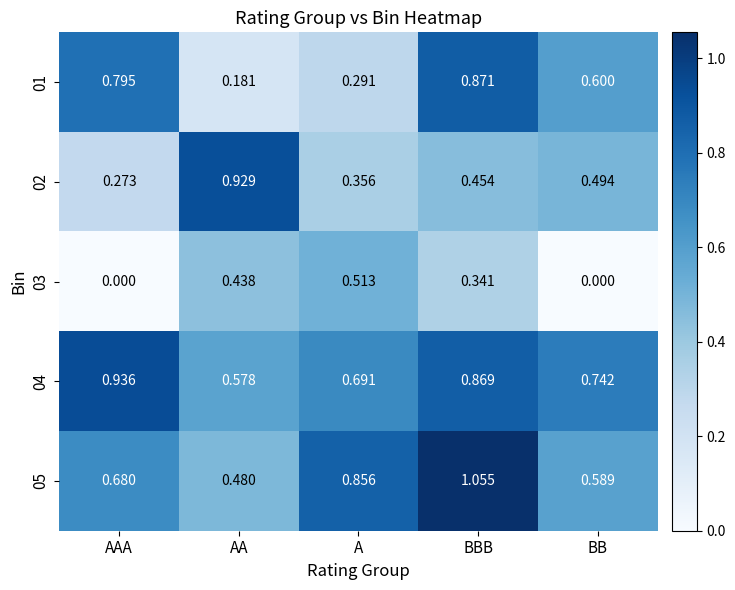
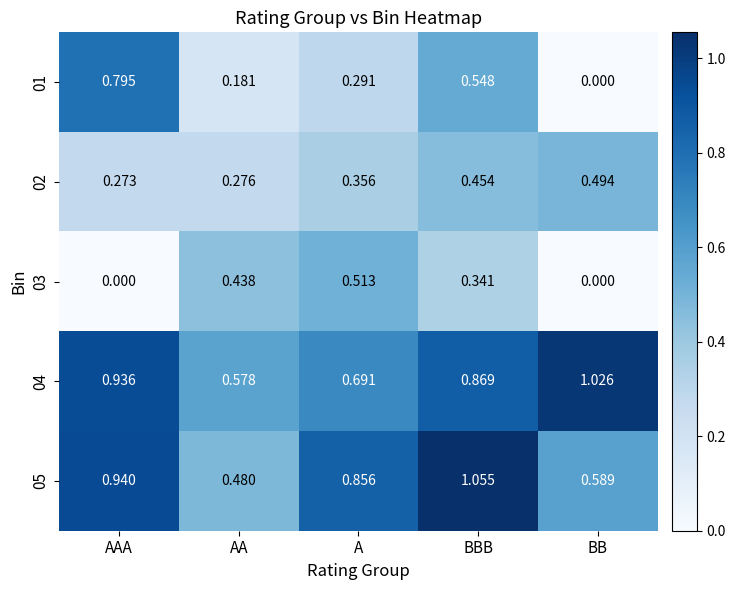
01, BBB: 0.871 -> 0.548
01, BB: 0.600 -> 0.000
02, AA: 0.929 -> 0.276
04, BB: 0.742 -> 1.026
05, AAA: 0.680 -> 0.940
